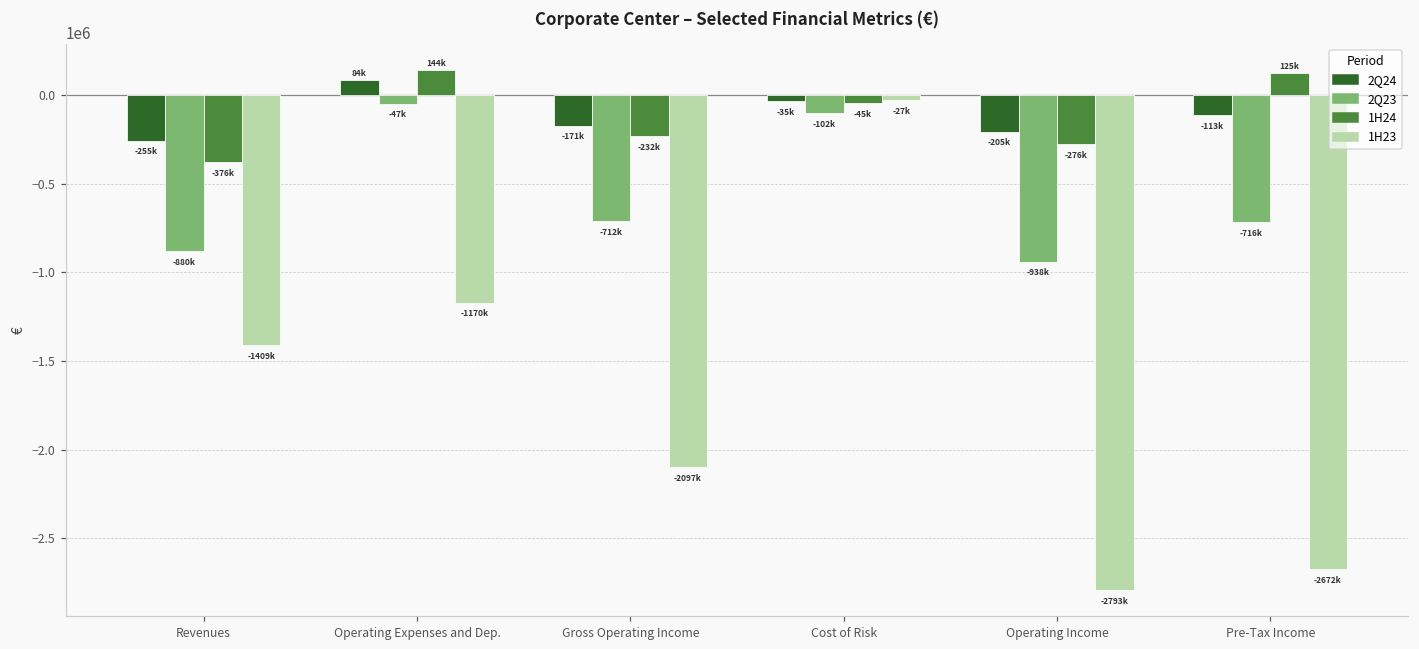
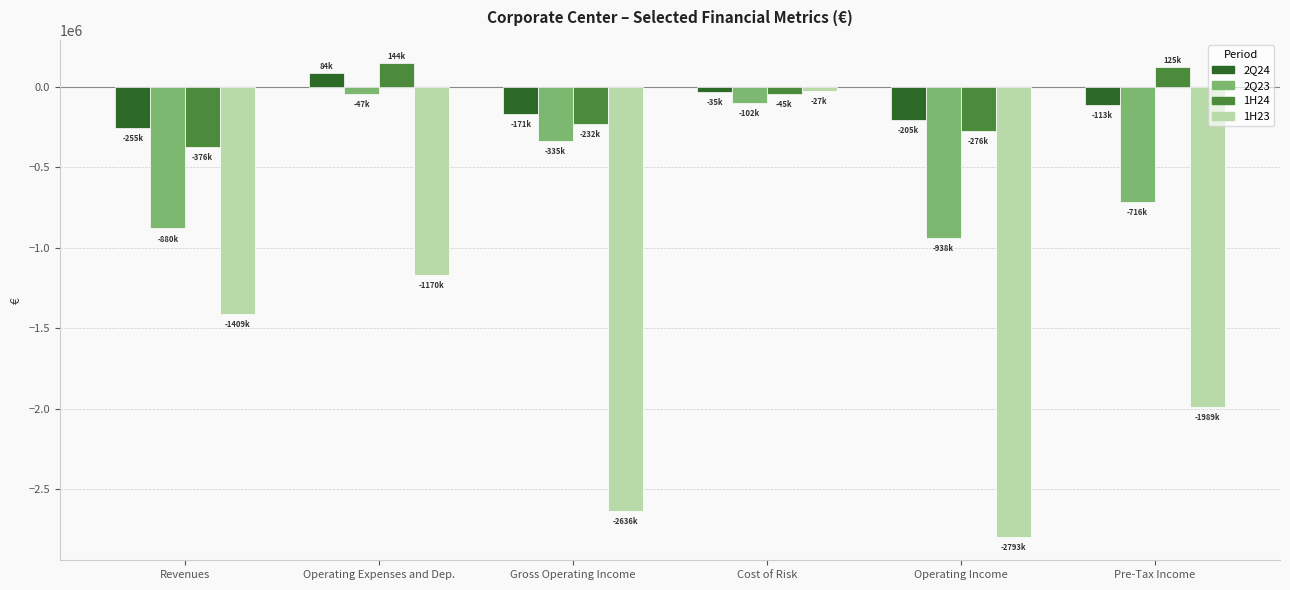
2Q23, Gross Operating Income: -712k -> -335k
1H23, Gross Operating Income: -2097k -> -2636k
1H23, Pre-Tax Income: -2672k -> -1989k
